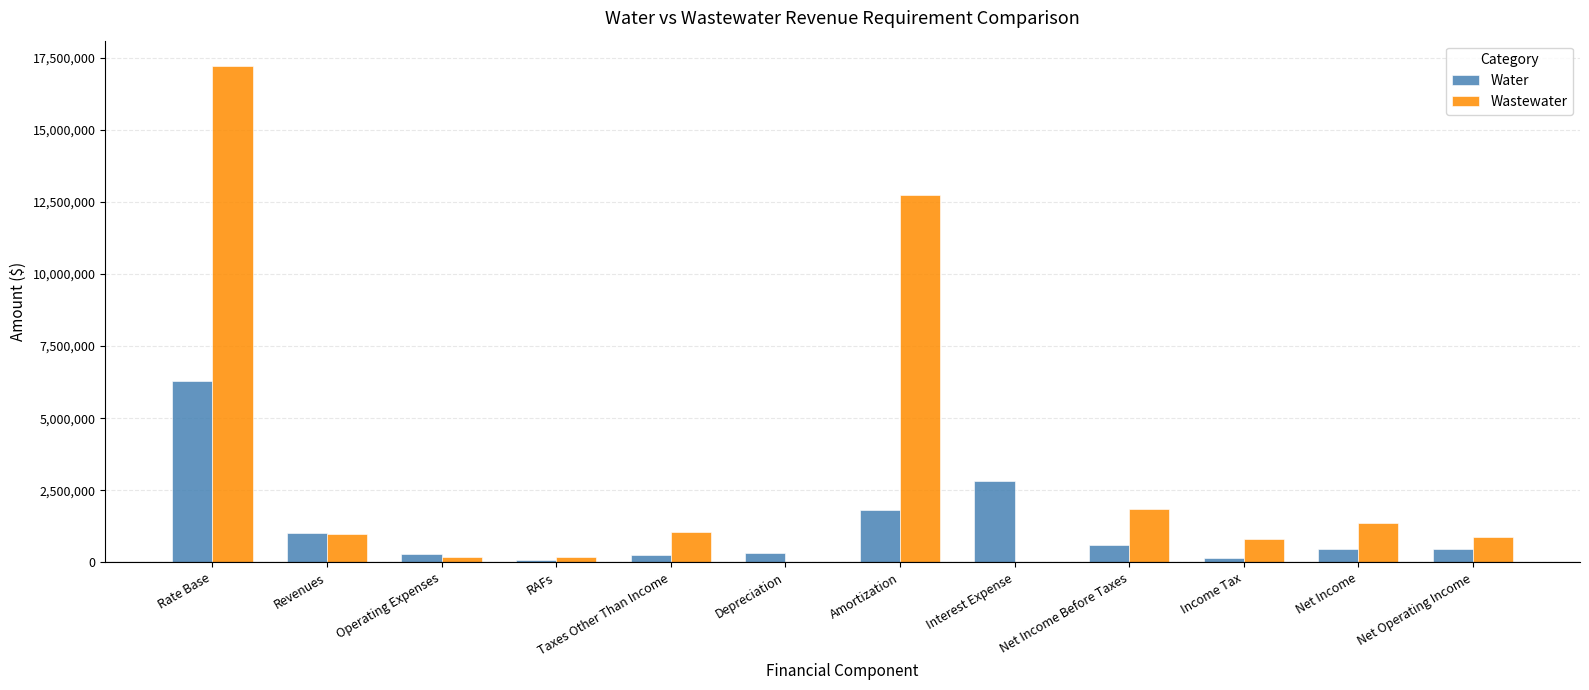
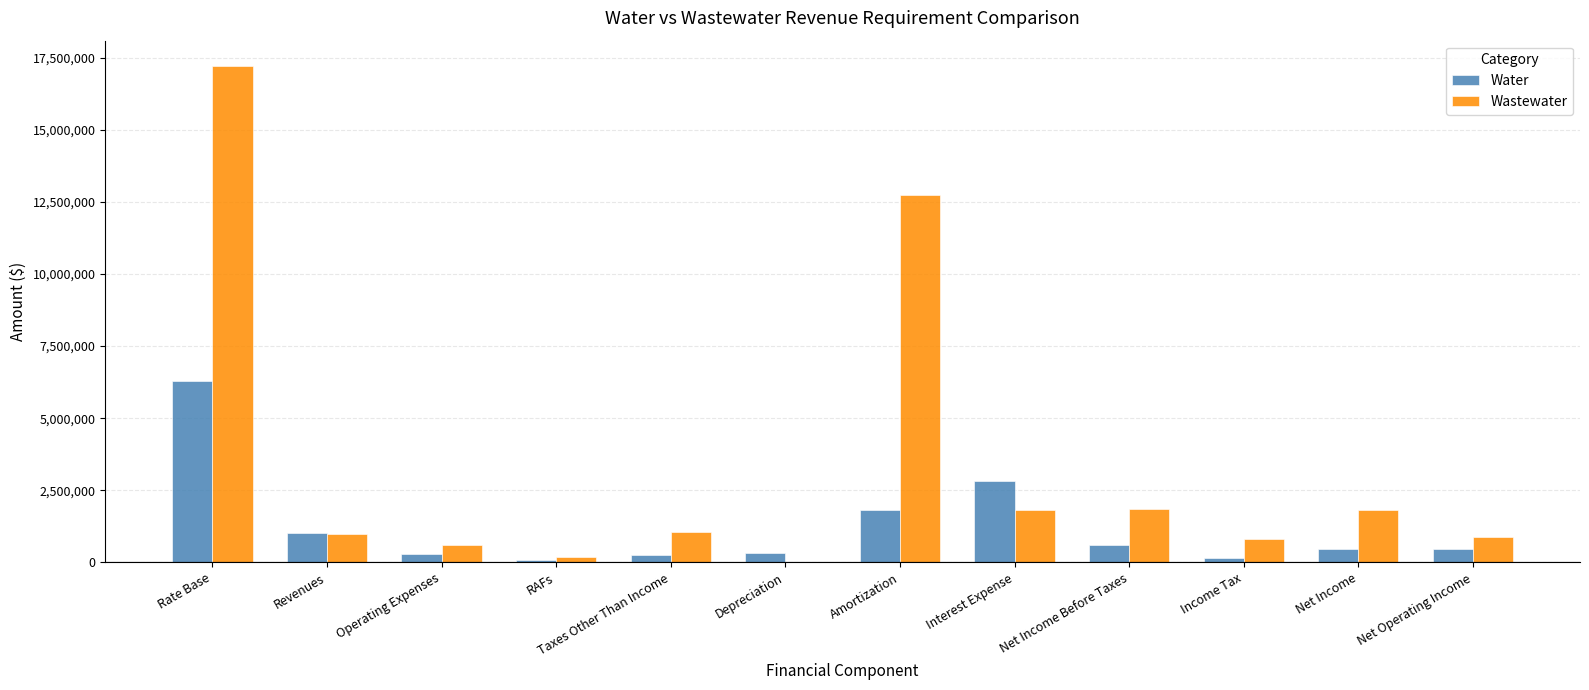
Wastewater, Operating Expenses: 200,000 -> 600,000
Wastewater, Interest Expense: 0 -> 1,800,000
Wastewater, Net Income: 1,400,000 -> 1,800,000
